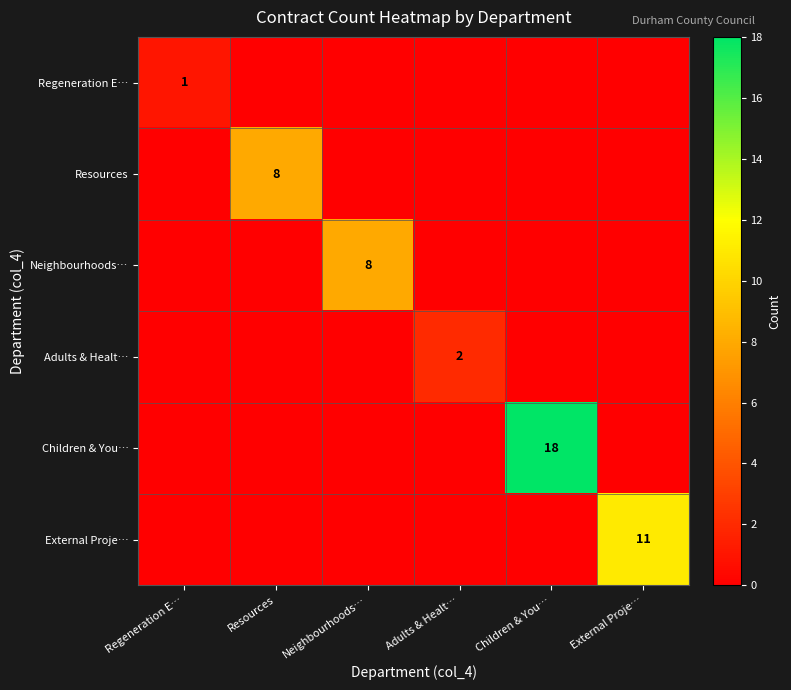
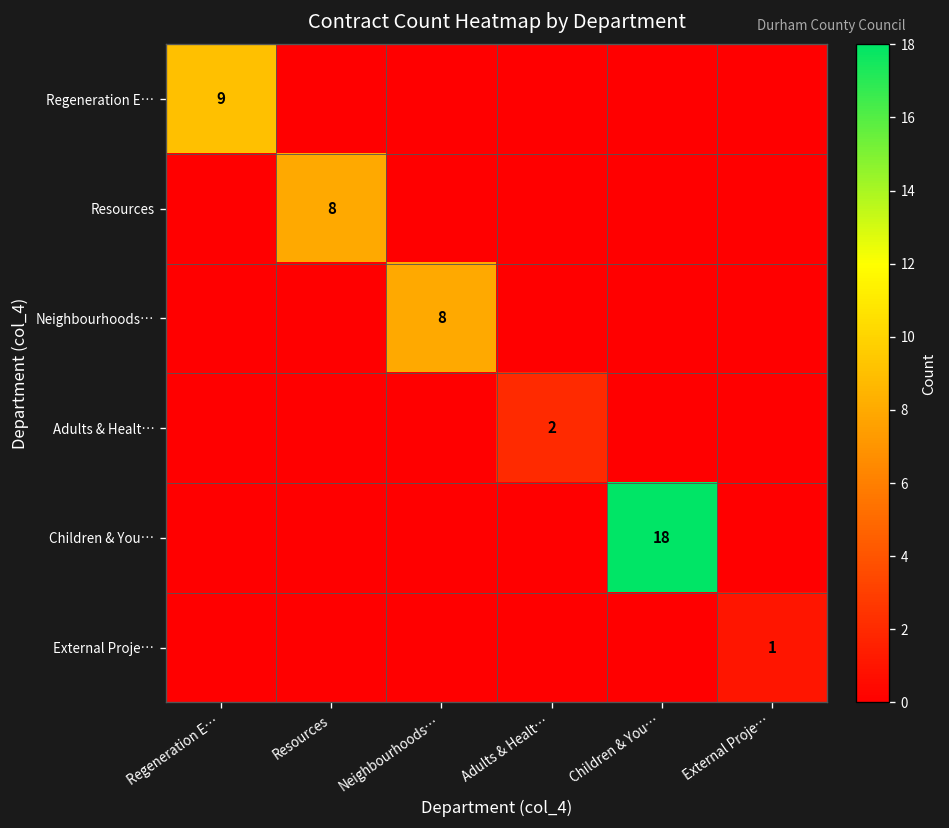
Regeneration E…, Regeneration E…: 1 -> 9
External Proje…, External Proje…: 11 -> 1
